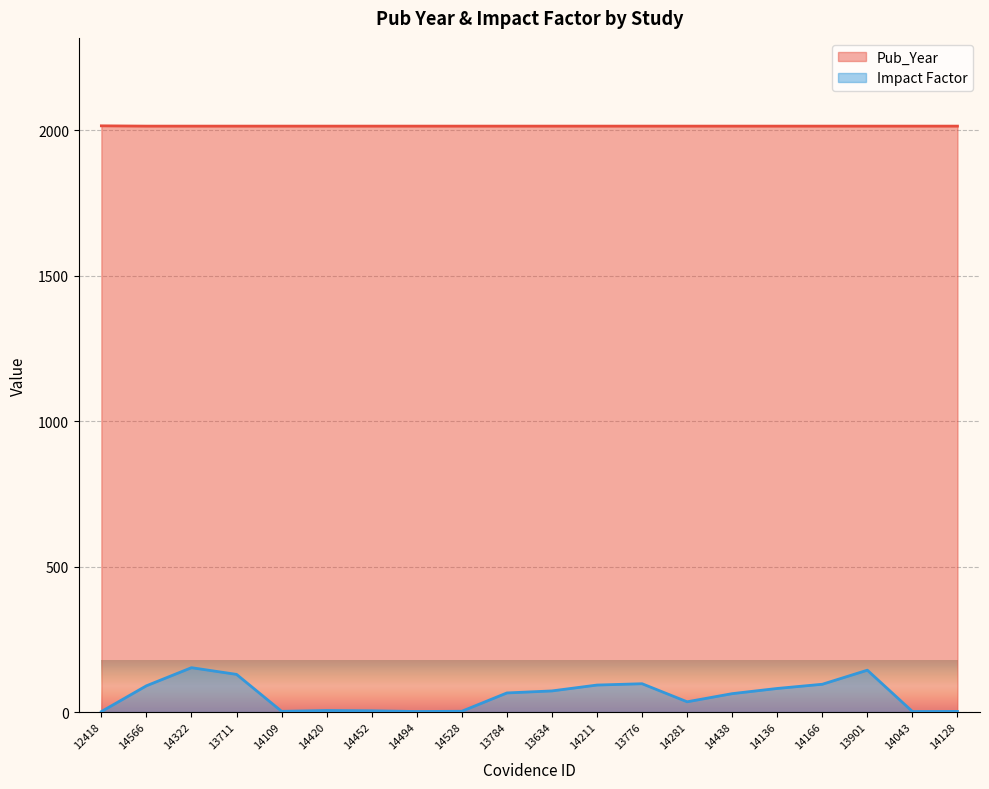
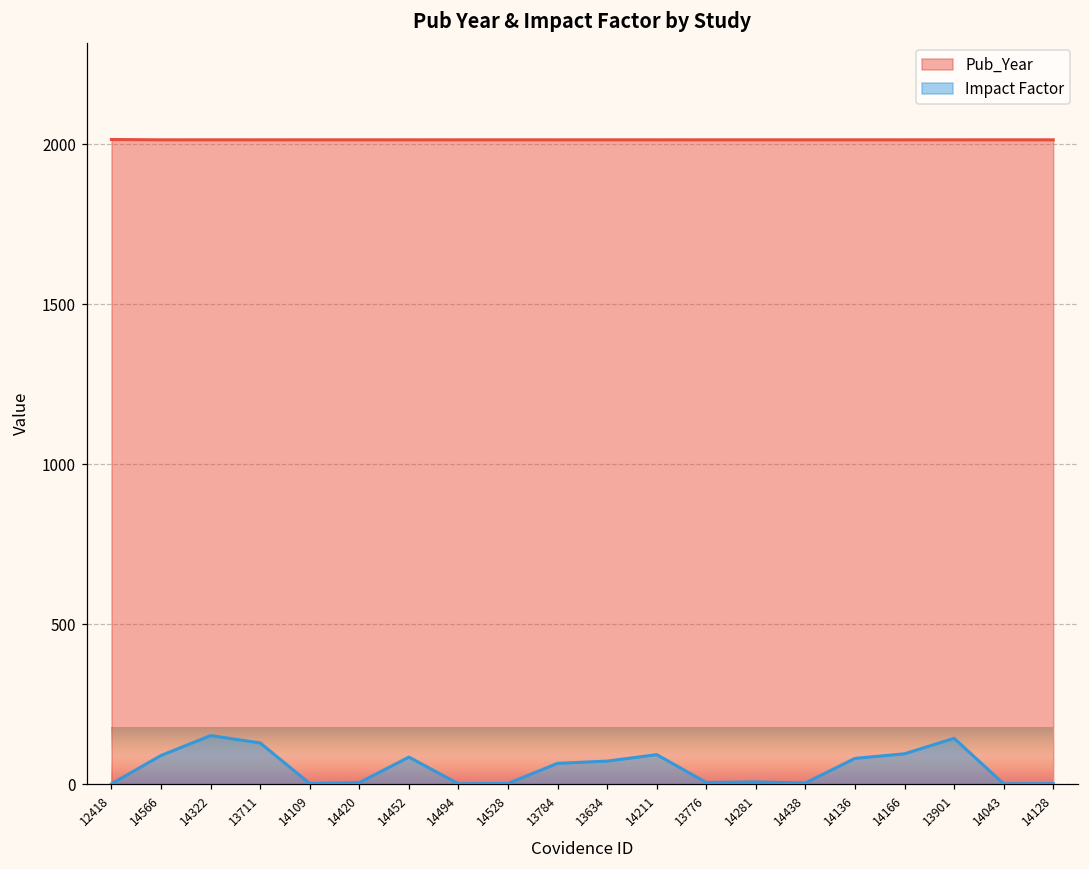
Impact Factor, 14452: 0 -> 90
Impact Factor, 13776: 100 -> 10
Impact Factor, 14281: 40 -> 10
Impact Factor, 14438: 60 -> 0
